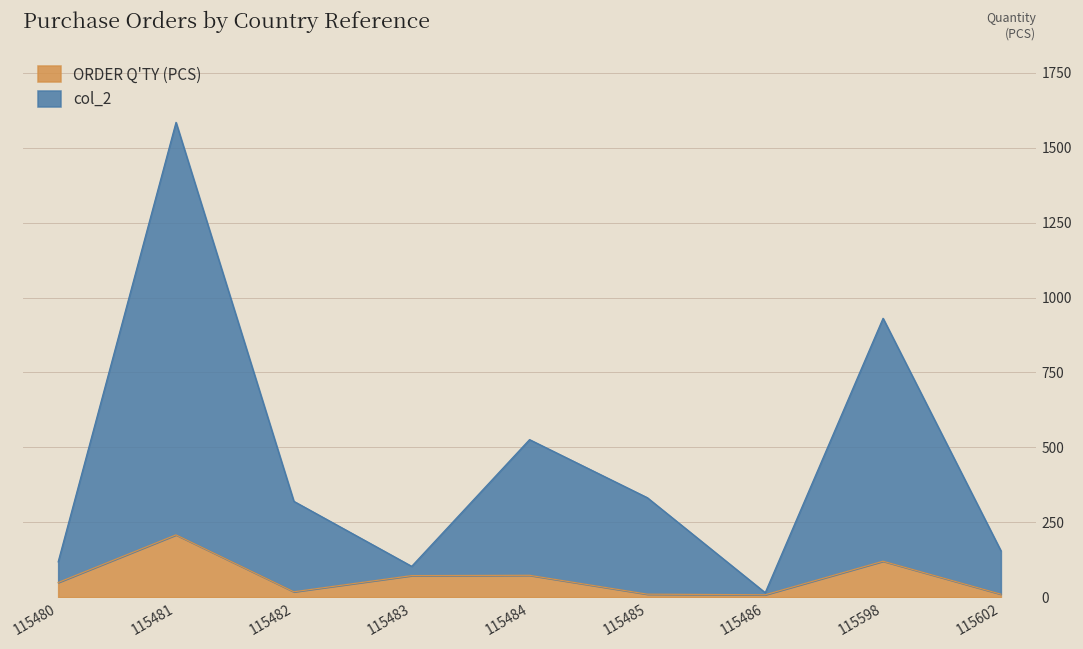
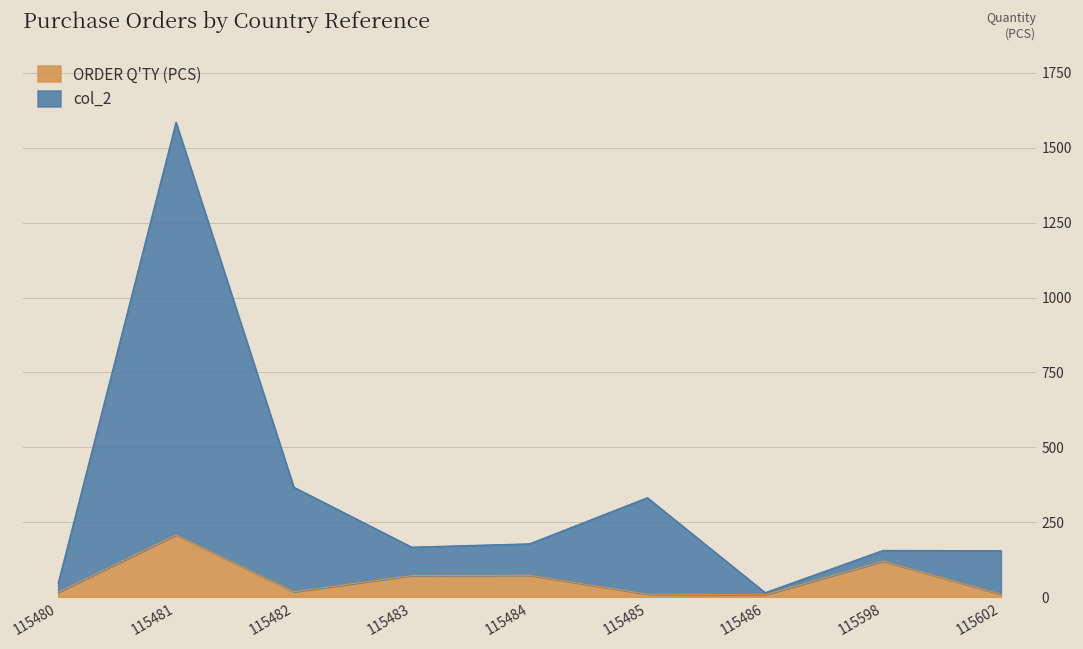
ORDER Q'TY (PCS), 115480: 50 -> 20
col_2, 115480: 70 -> 30
col_2, 115482: 300 -> 350
col_2, 115483: 30 -> 100
col_2, 115484: 450 -> 110
col_2, 115598: 810 -> 40
